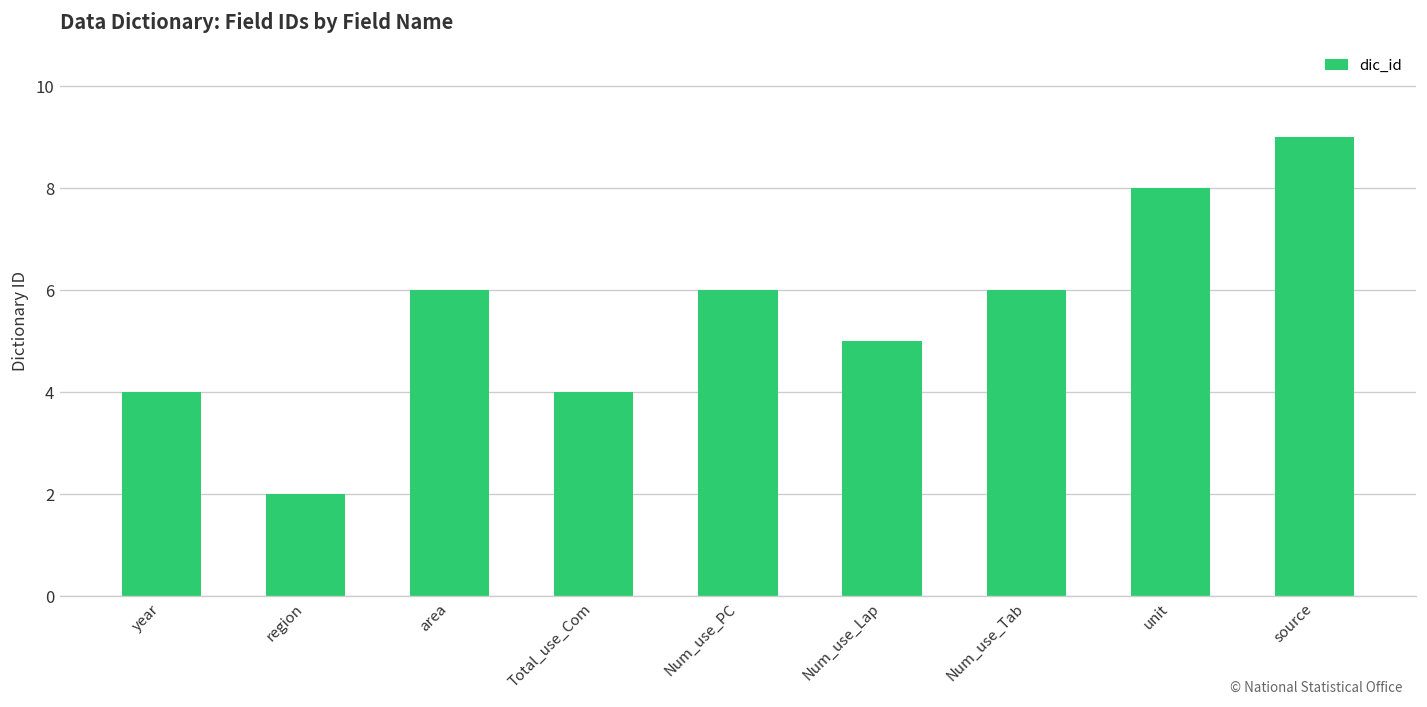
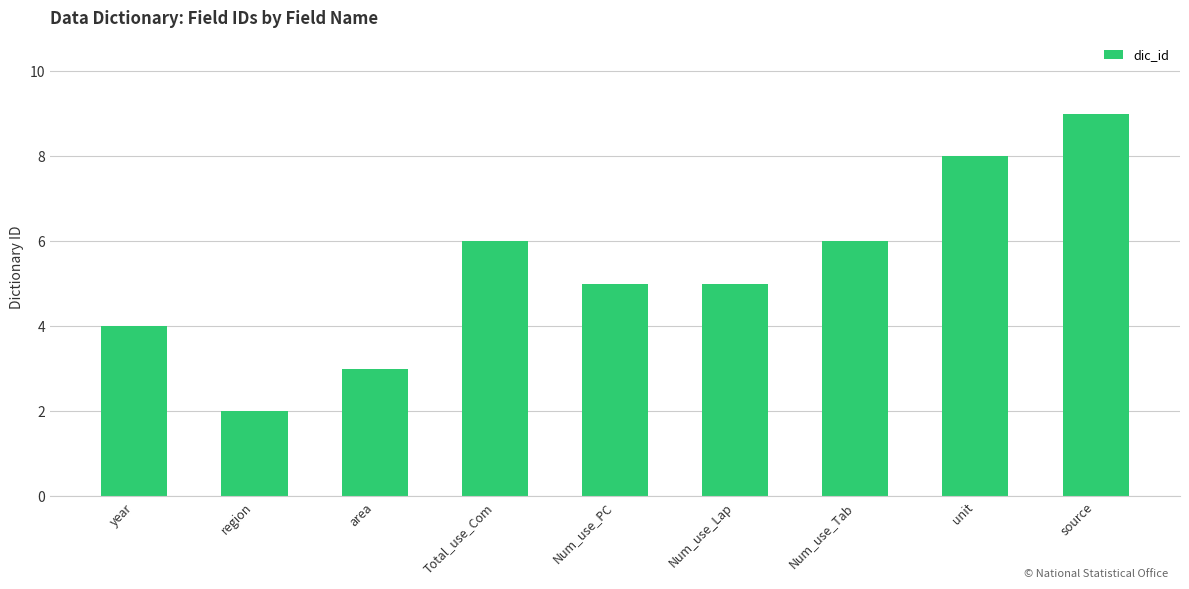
area: 6 -> 3
Total_use_Com: 4 -> 6
Num_use_PC: 6 -> 5
